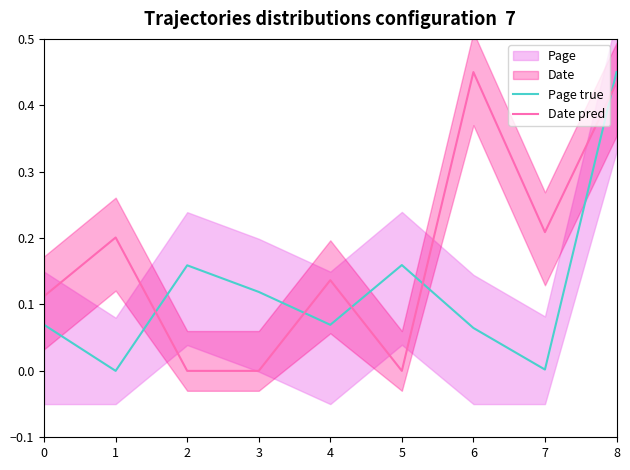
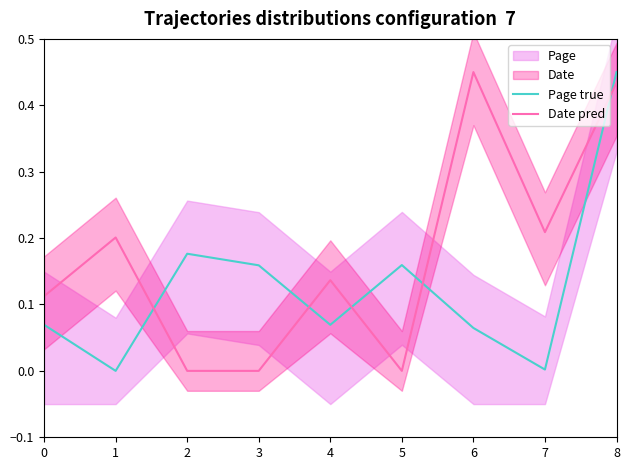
Page true, 2: 0.16 -> 0.18
Page true, 3: 0.12 -> 0.16
